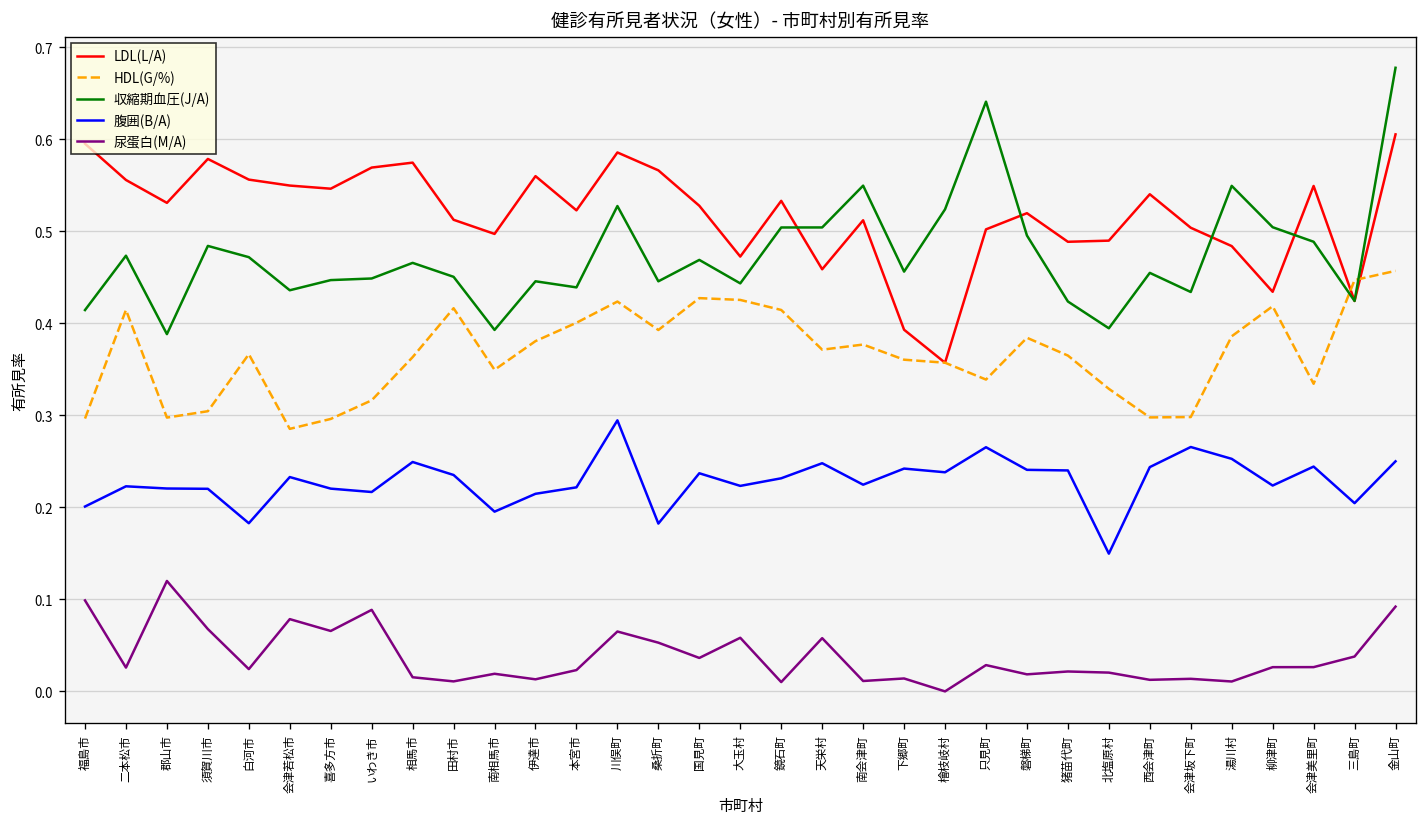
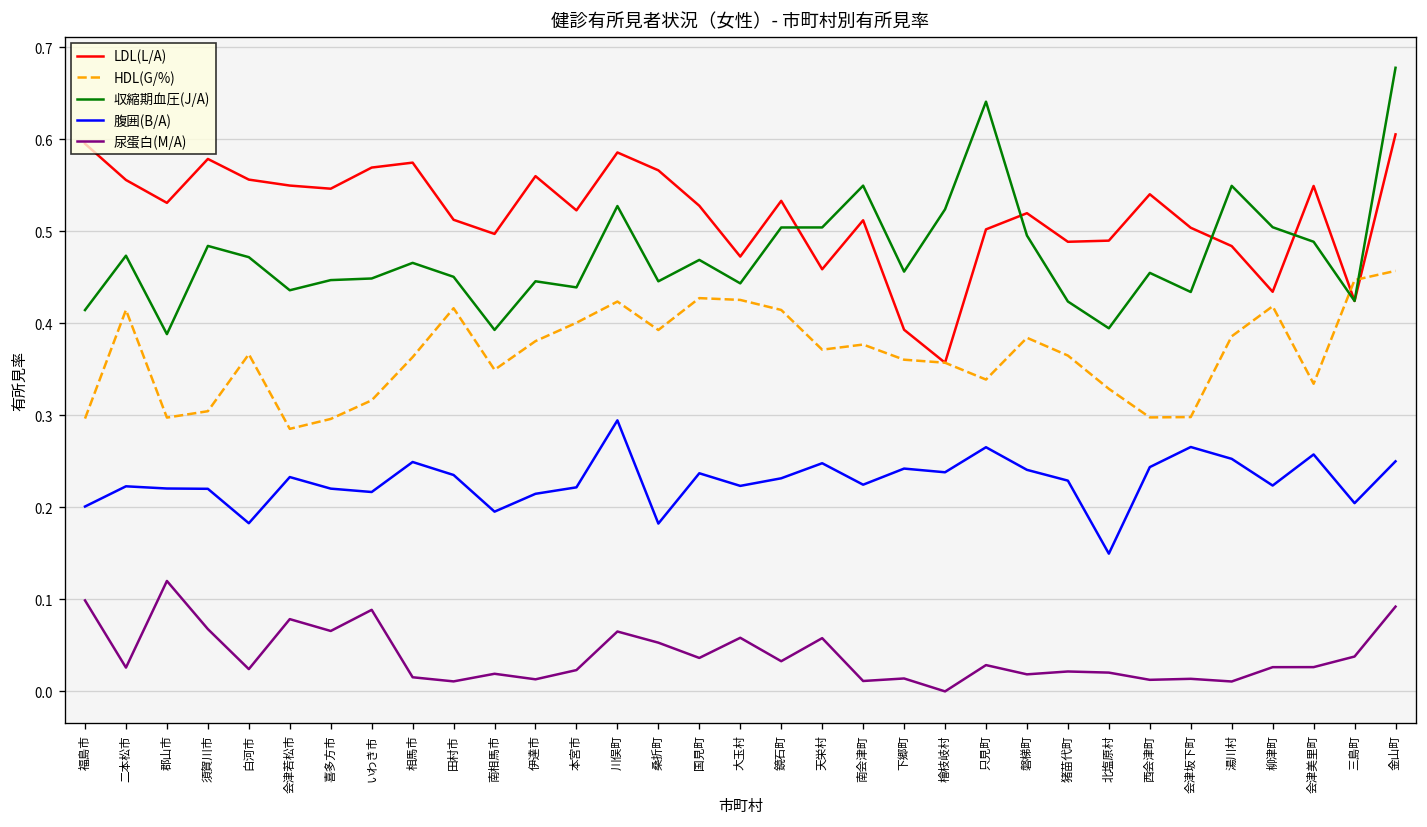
尿蛋白(M/A), 鏡石町: 0.01 -> 0.03
腹囲(B/A), 猪苗代町: 0.24 -> 0.23
腹囲(B/A), 会津美里町: 0.24 -> 0.26
